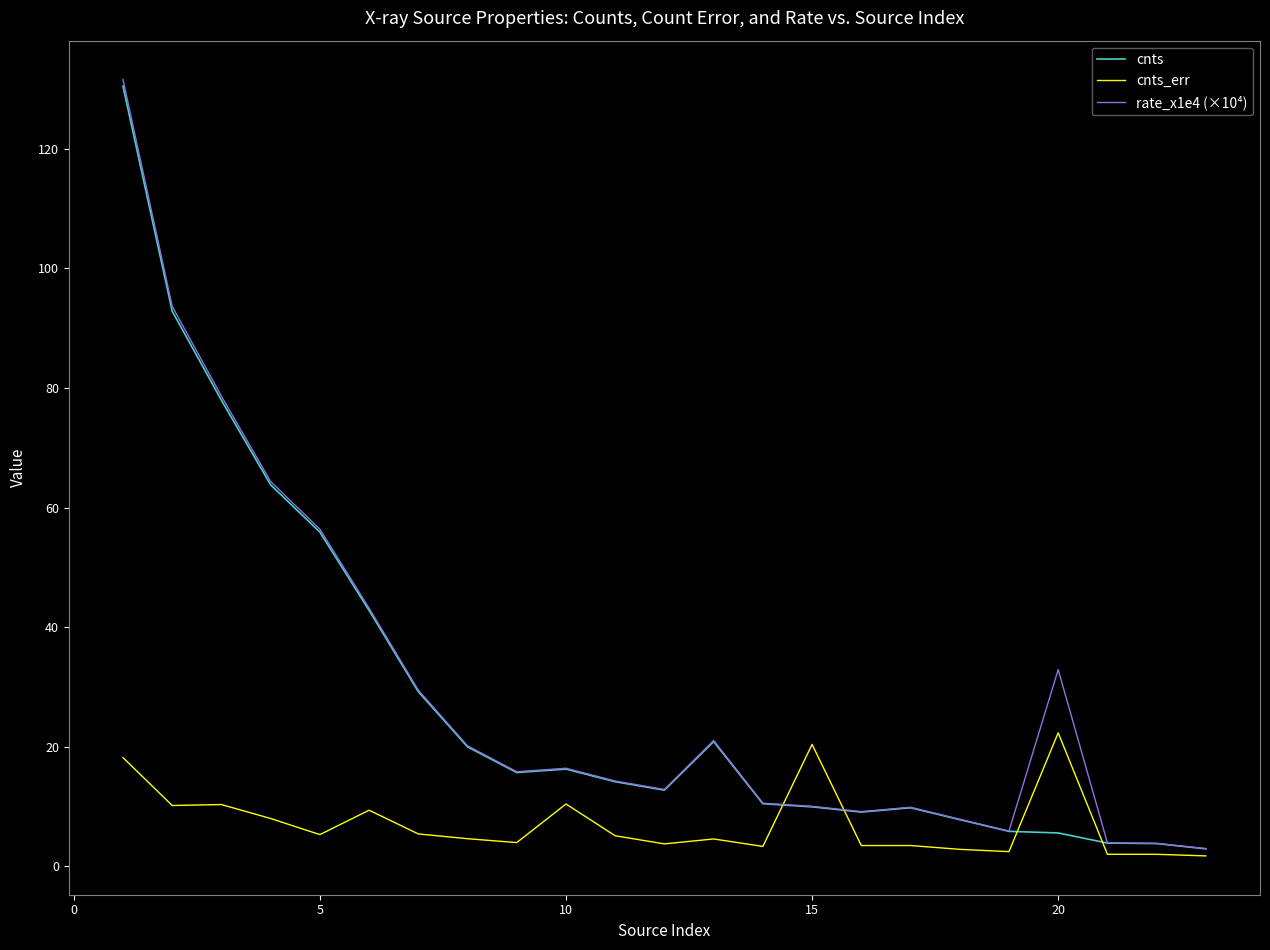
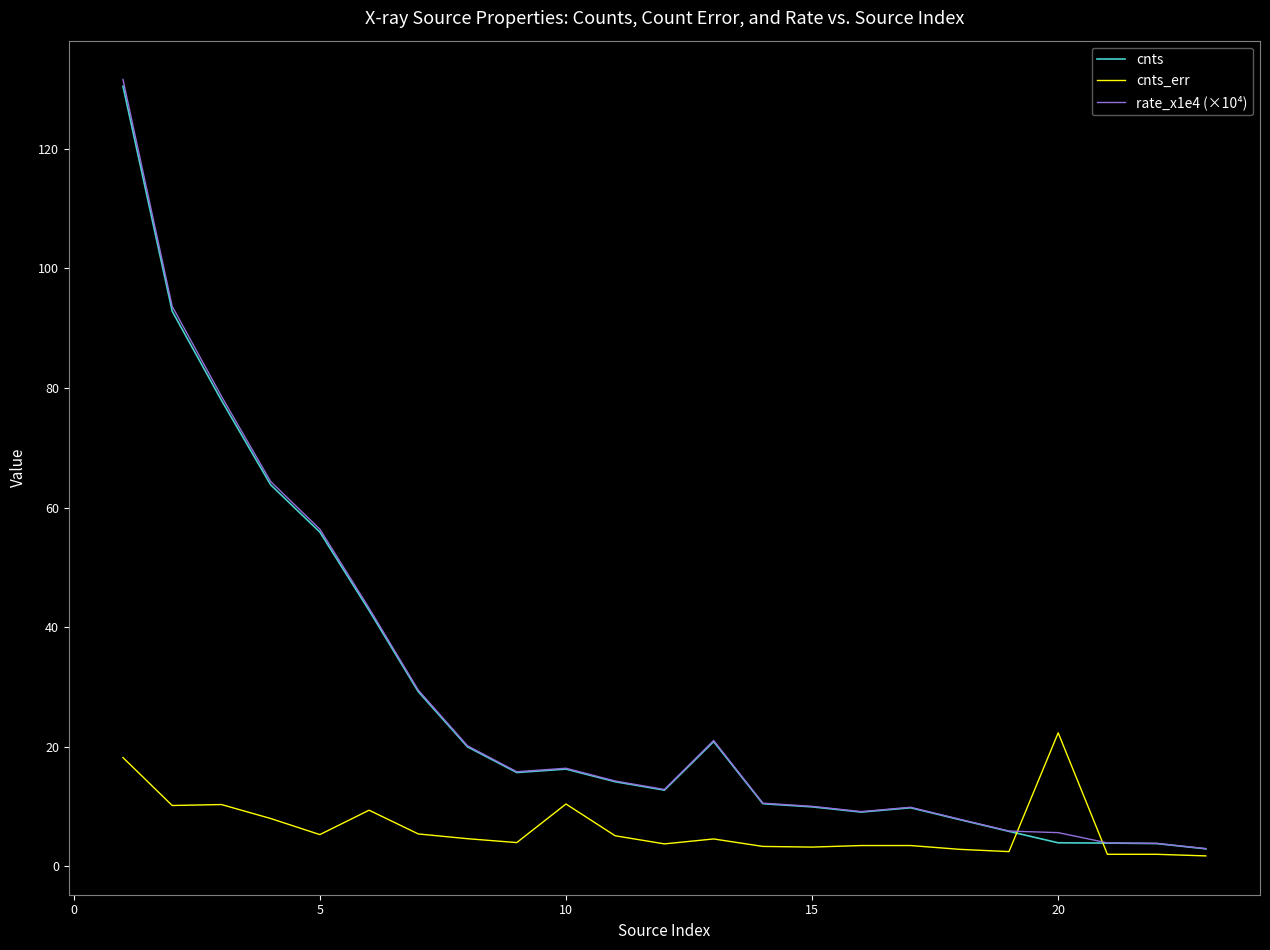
cnts_err, 15: 20 -> 3
cnts, 20: 6 -> 4
rate_x1e4 (×10⁴), 20: 33 -> 6
